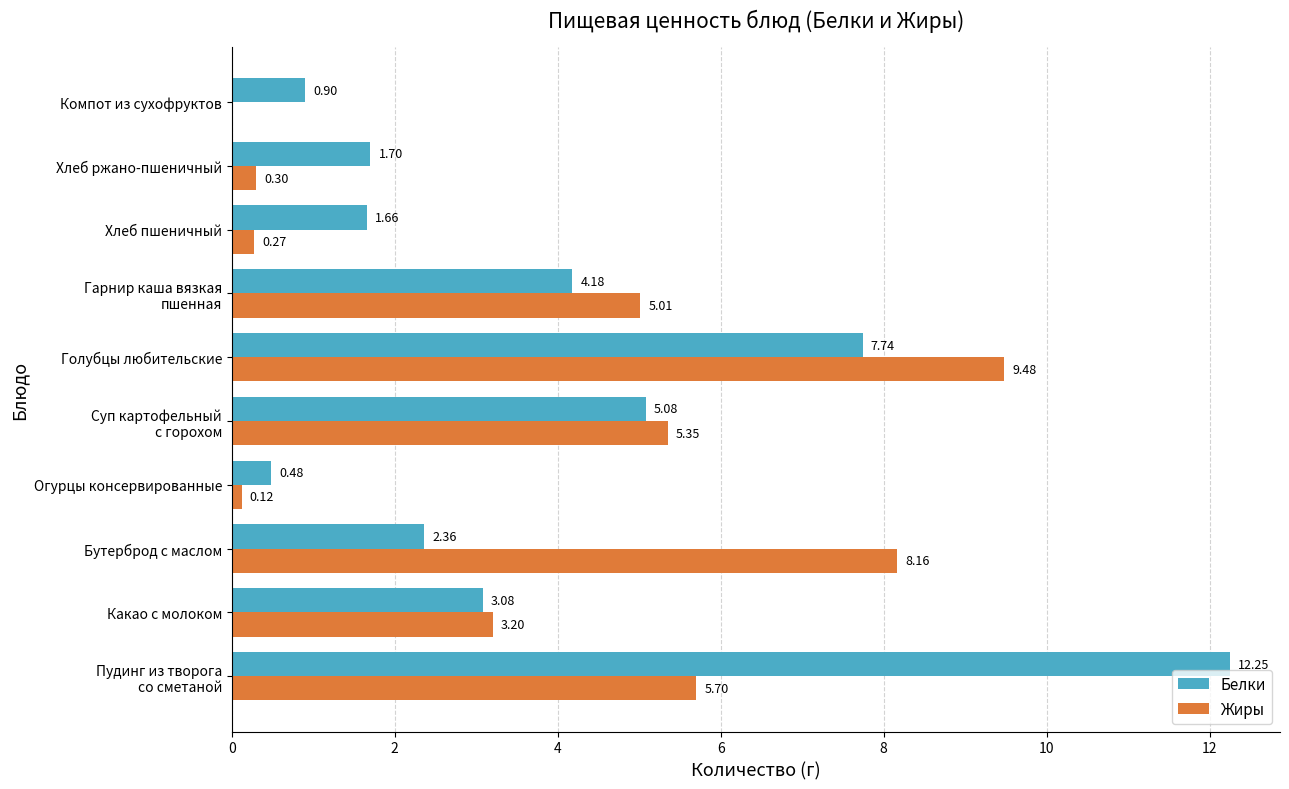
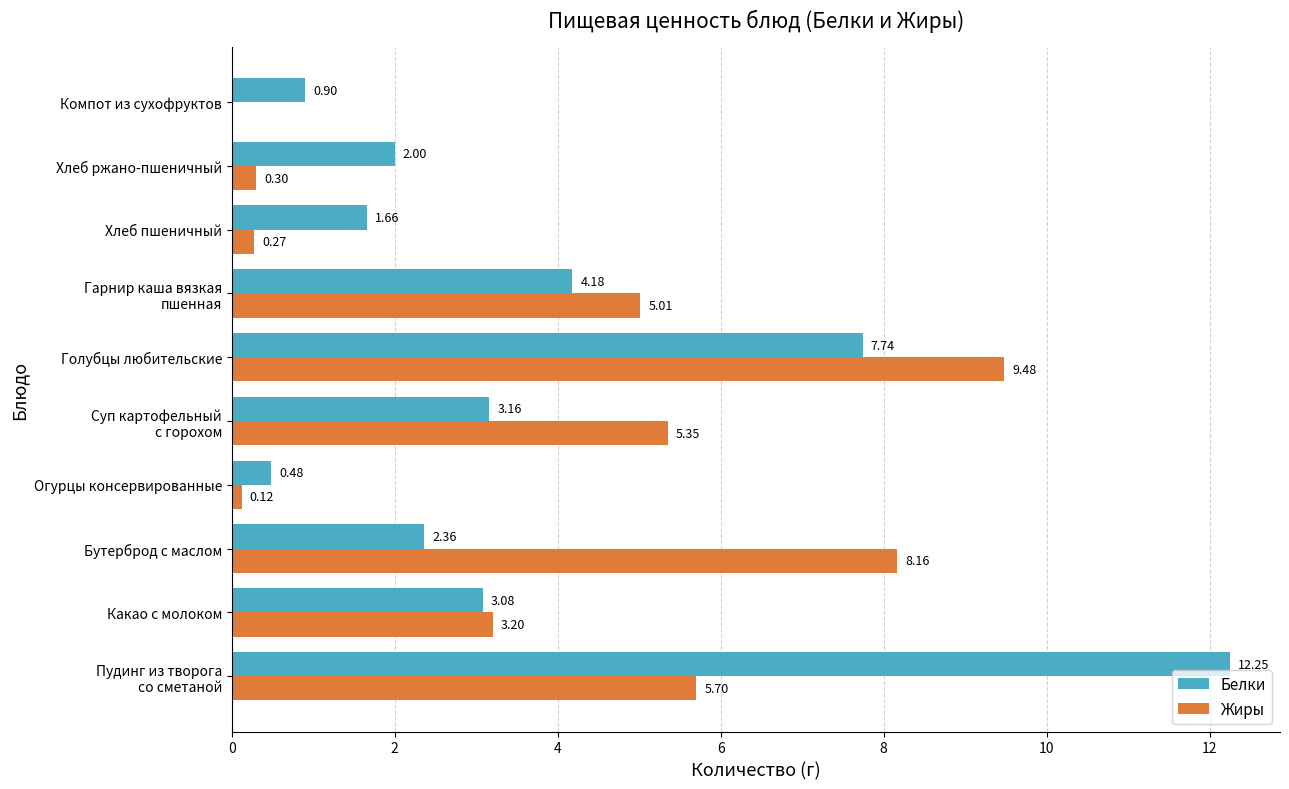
Белки, Хлеб ржано-пшеничный: 1.70 -> 2.00
Белки, Суп картофельный с горохом: 5.08 -> 3.16
